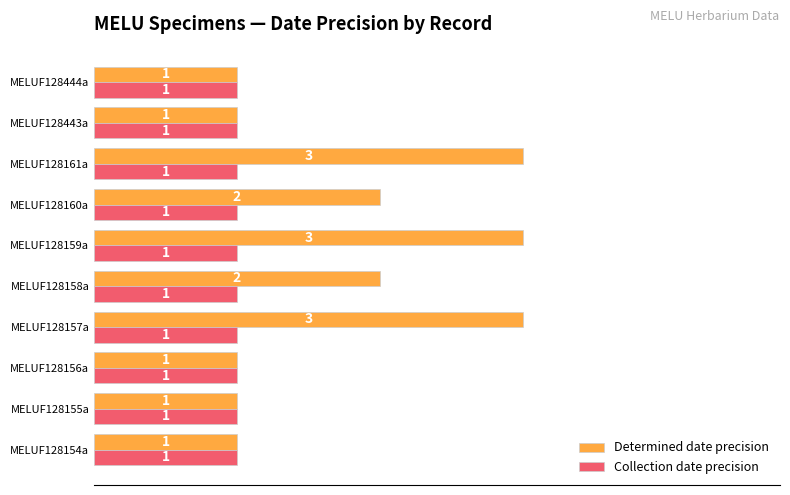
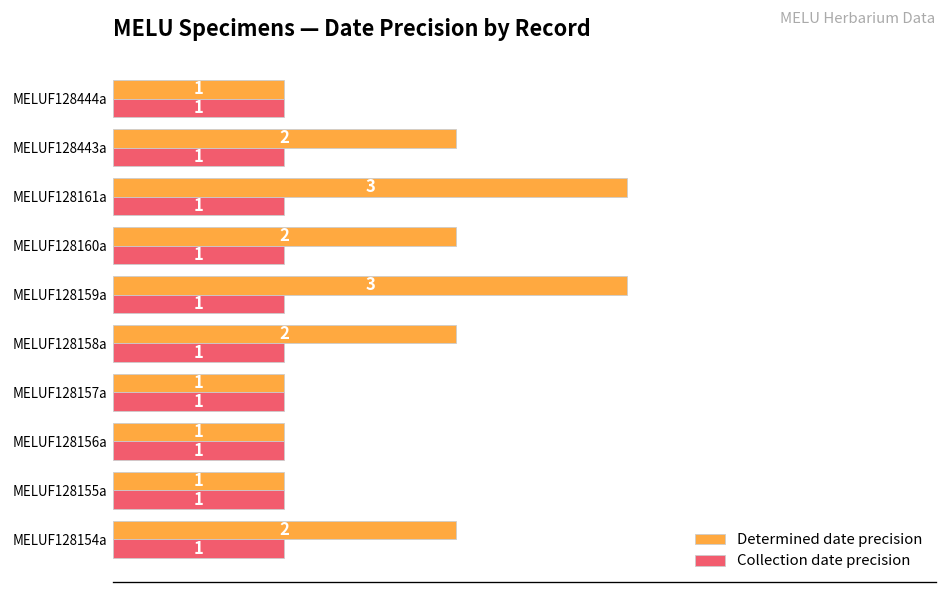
Determined date precision, MELUF128443a: 1 -> 2
Determined date precision, MELUF128157a: 3 -> 1
Determined date precision, MELUF128154a: 1 -> 2
